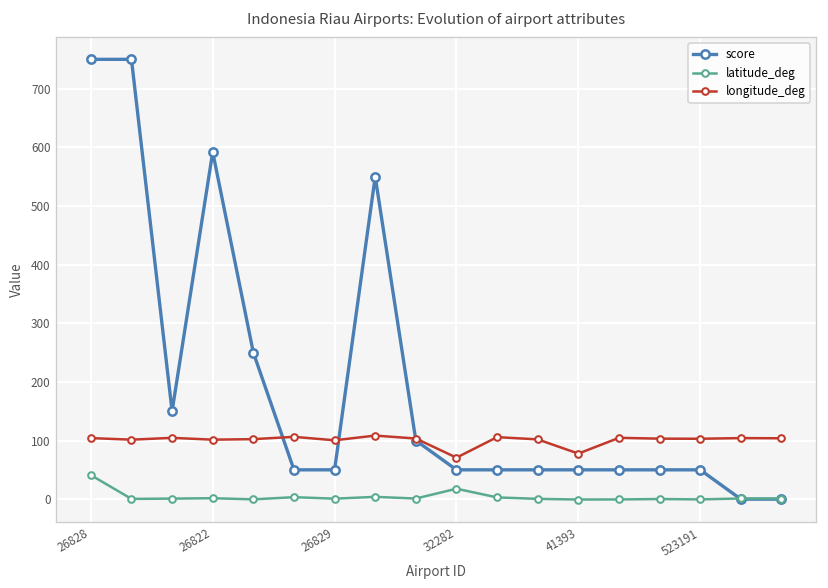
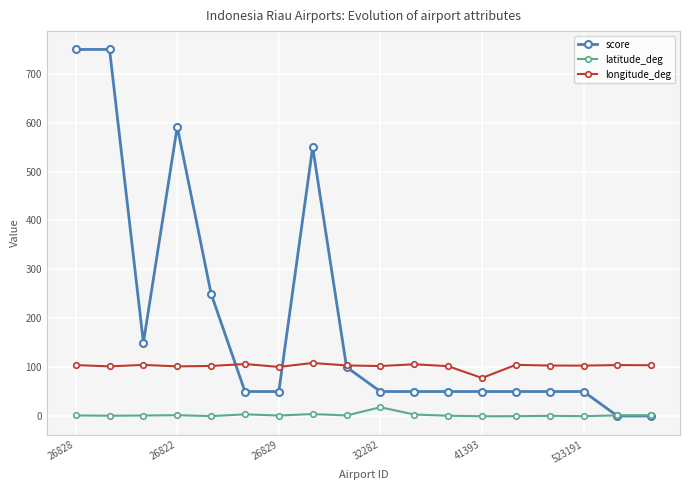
latitude_deg, 26828: 40 -> 0
longitude_deg, 32282: 70 -> 100
